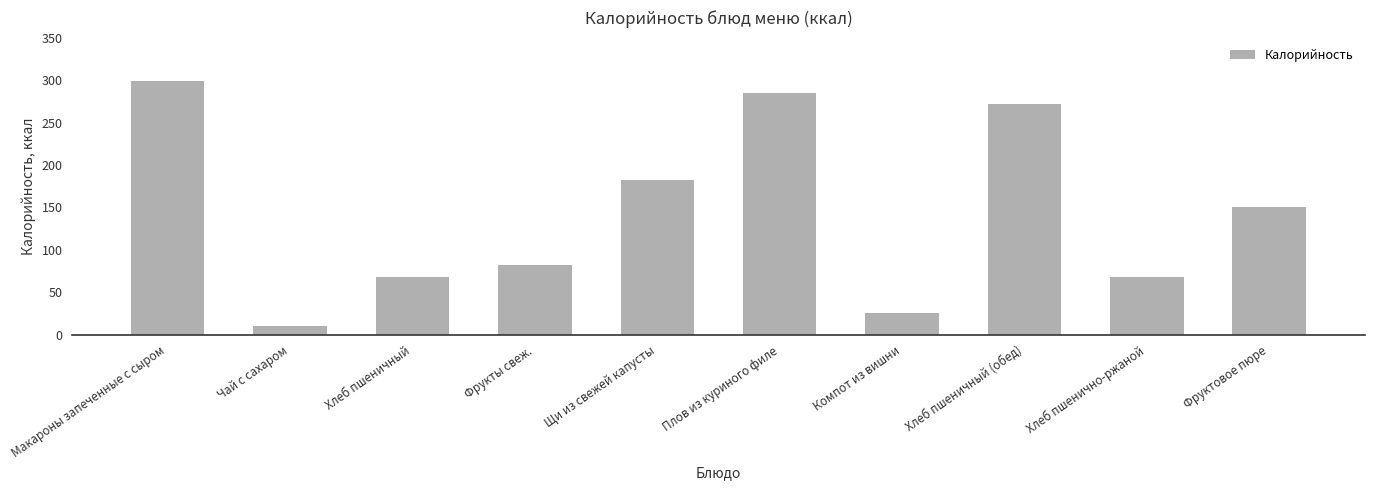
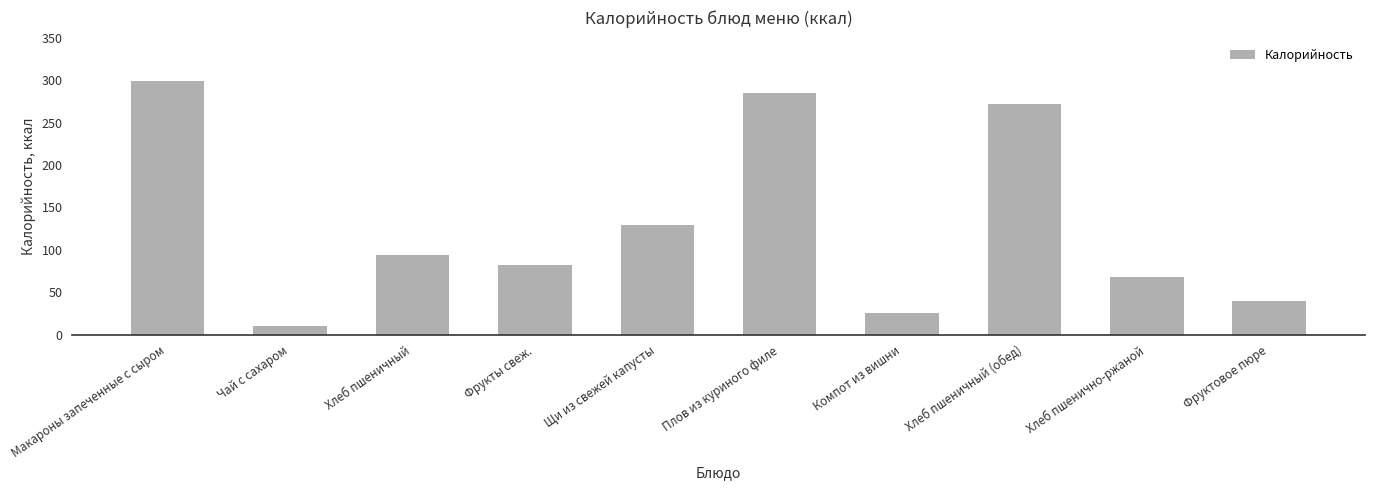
Хлеб пшеничный: 70 -> 90
Щи из свежей капусты: 180 -> 130
Фруктовое пюре: 150 -> 40
